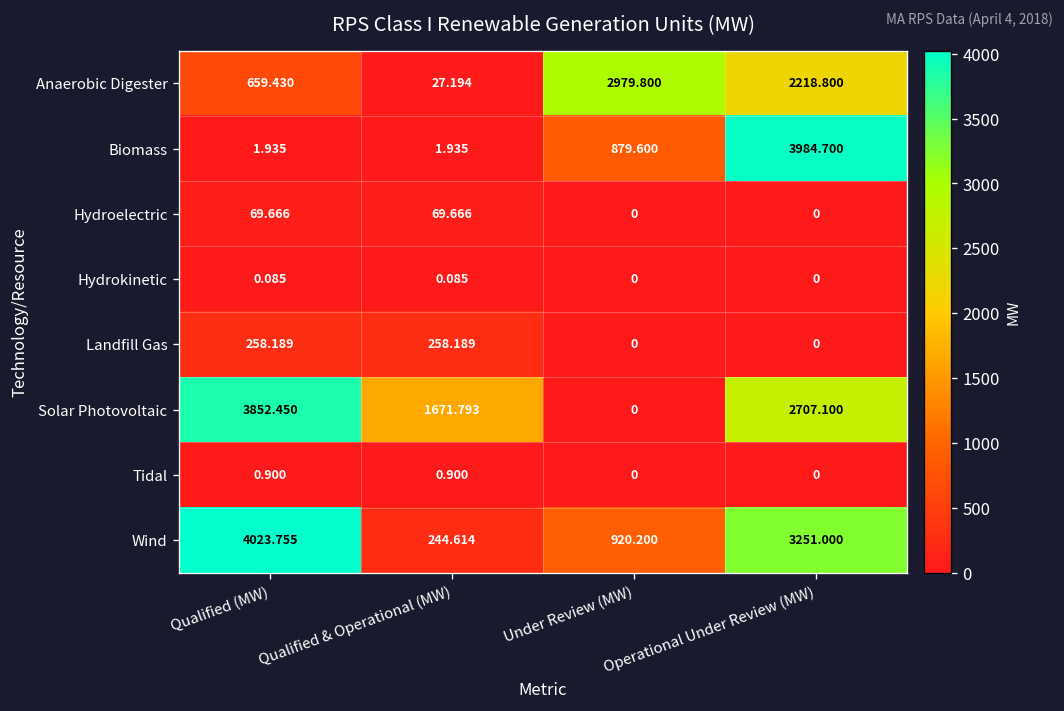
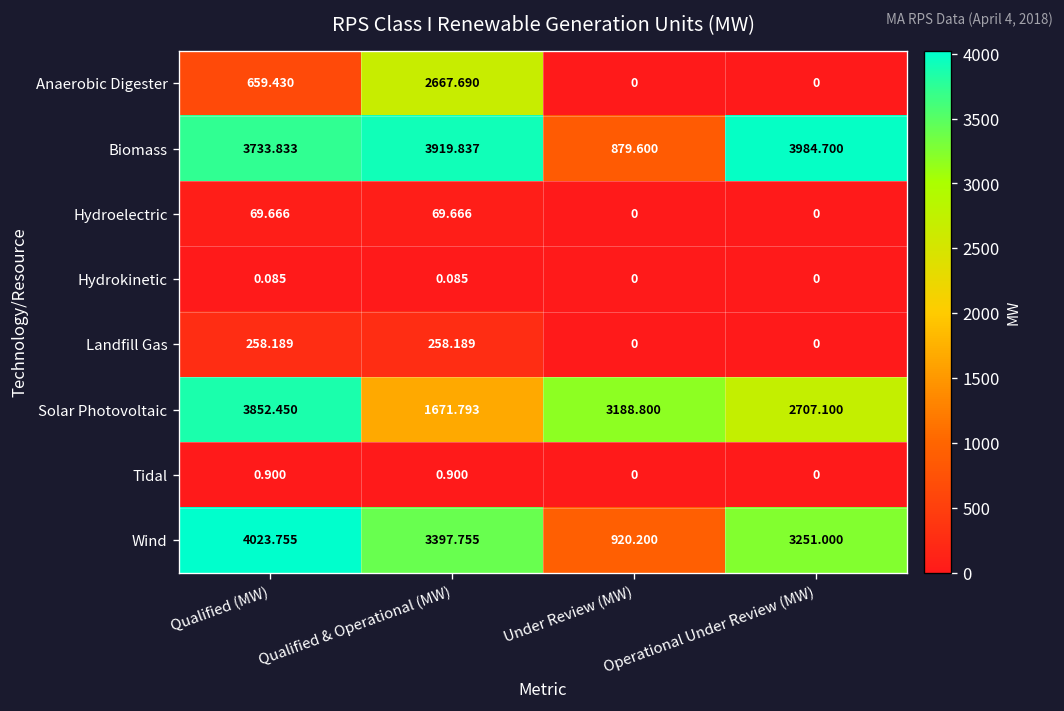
Anaerobic Digester, Qualified & Operational (MW): 27.194 -> 2667.690
Anaerobic Digester, Under Review (MW): 2979.800 -> 0
Anaerobic Digester, Operational Under Review (MW): 2218.800 -> 0
Biomass, Qualified (MW): 1.935 -> 3733.833
Biomass, Qualified & Operational (MW): 1.935 -> 3919.837
Solar Photovoltaic, Under Review (MW): 0 -> 3188.800
Wind, Qualified & Operational (MW): 244.614 -> 3397.755
